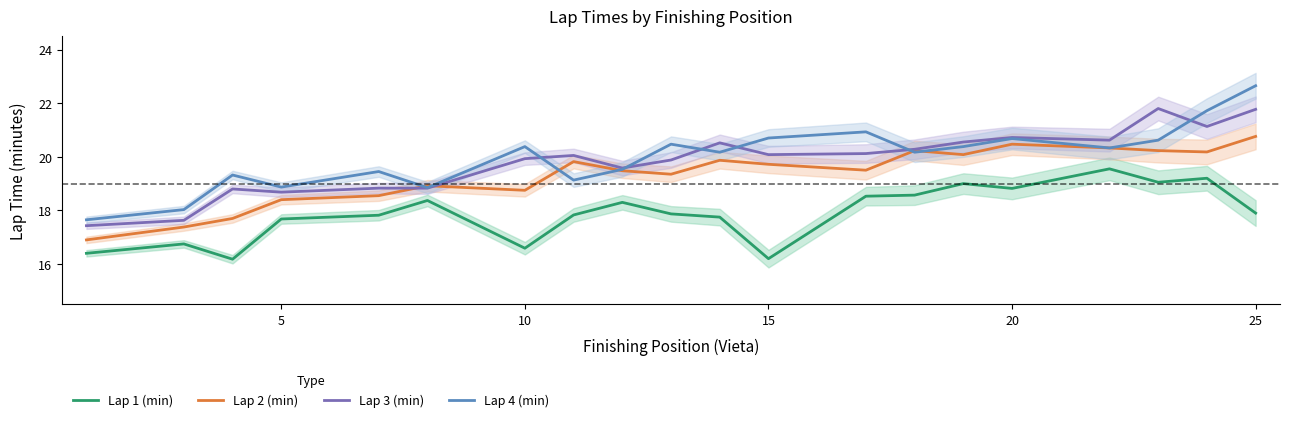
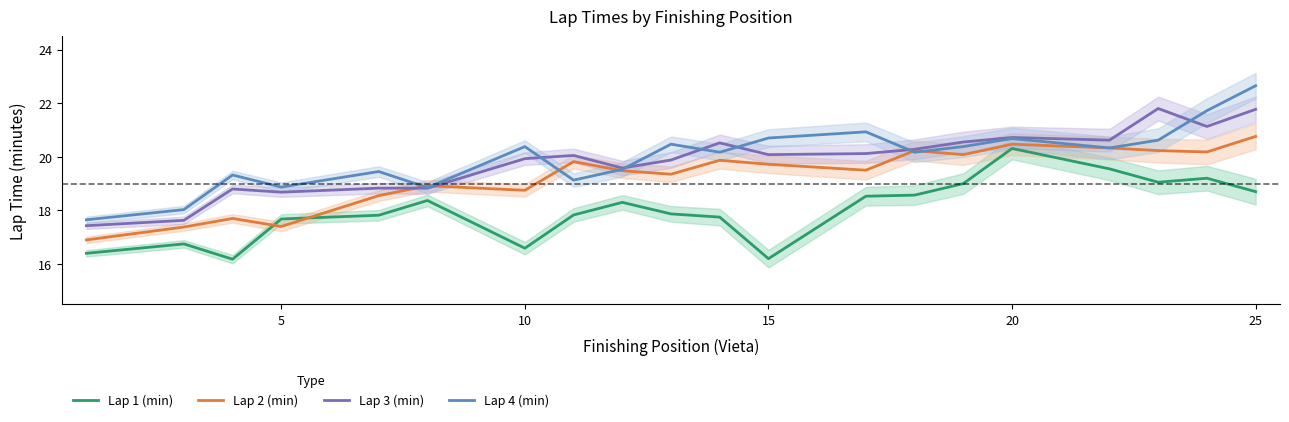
Lap 2 (min), 5: 18.4 -> 17.4
Lap 1 (min), 20: 18.8 -> 20.3
Lap 1 (min), 25: 17.9 -> 18.7
